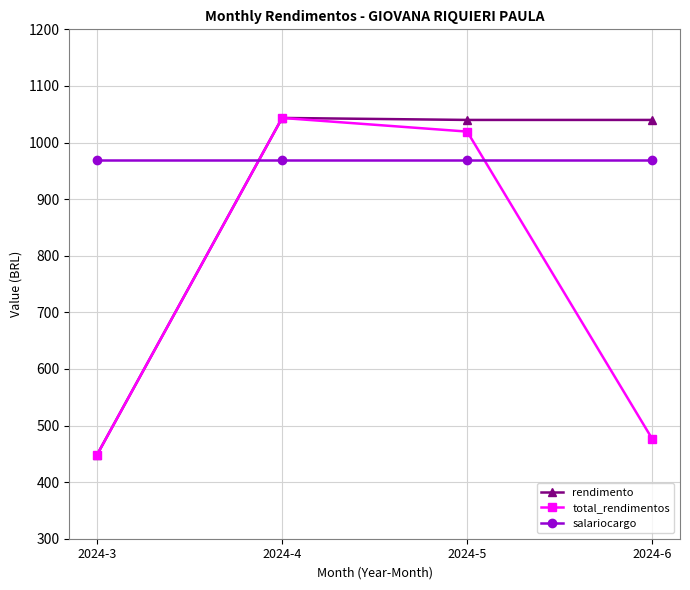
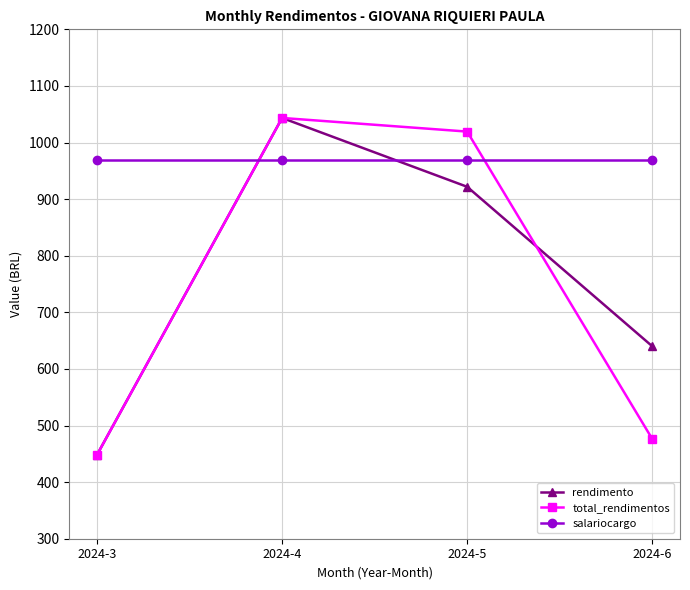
rendimento, 2024-5: 1040 -> 920
rendimento, 2024-6: 1040 -> 640
